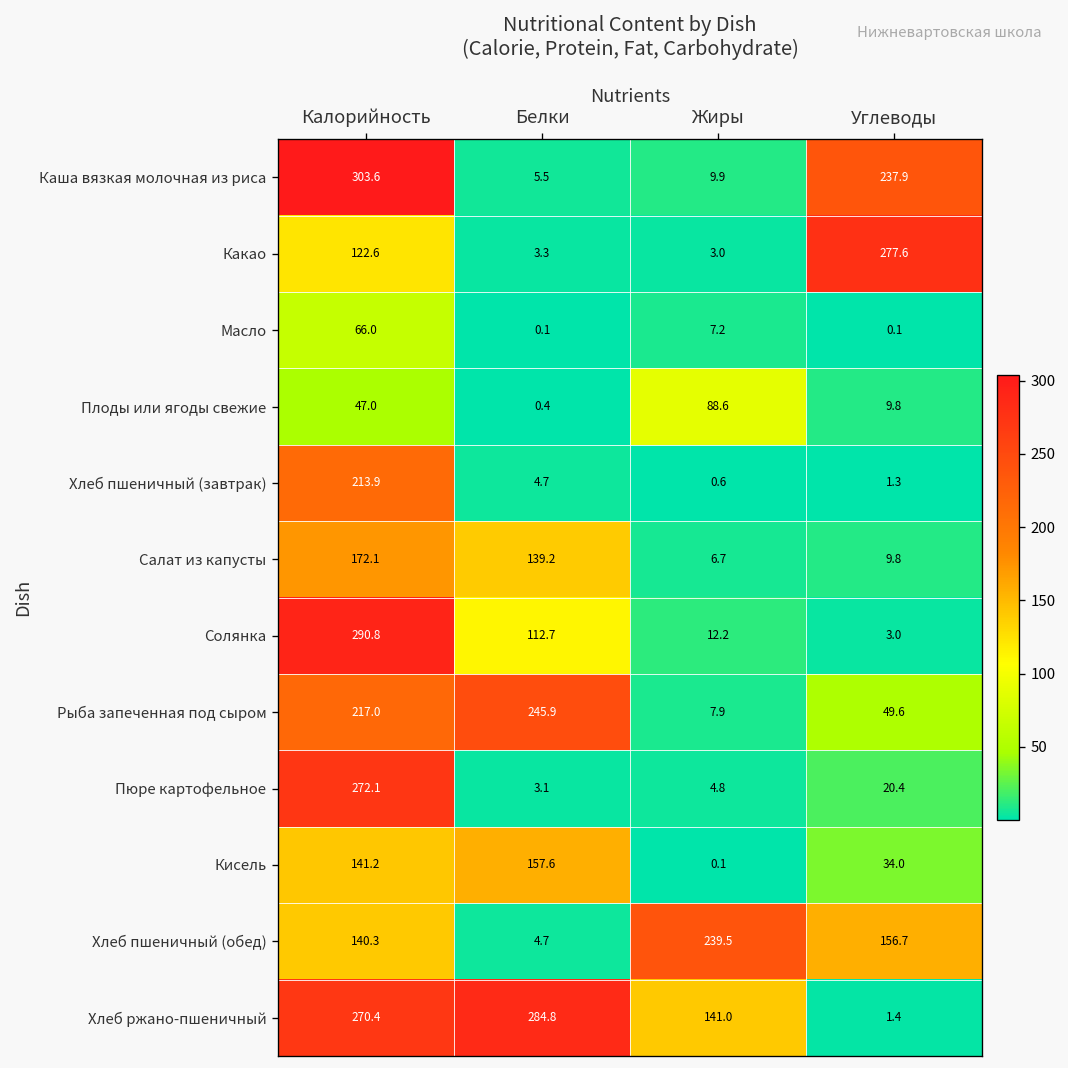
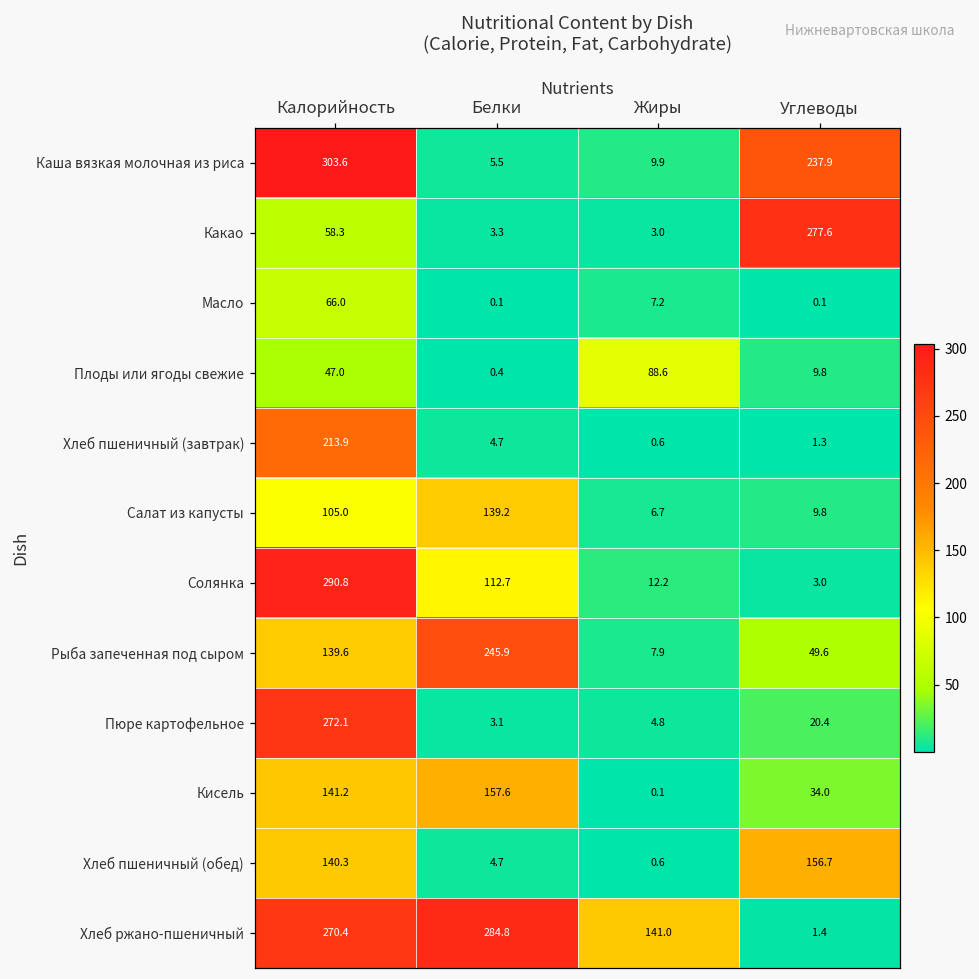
Какао, Калорийность: 122.6 -> 58.3
Салат из капусты, Калорийность: 172.1 -> 105.0
Рыба запеченная под сыром, Калорийность: 217.0 -> 139.6
Хлеб пшеничный (обед), Жиры: 239.5 -> 0.6
